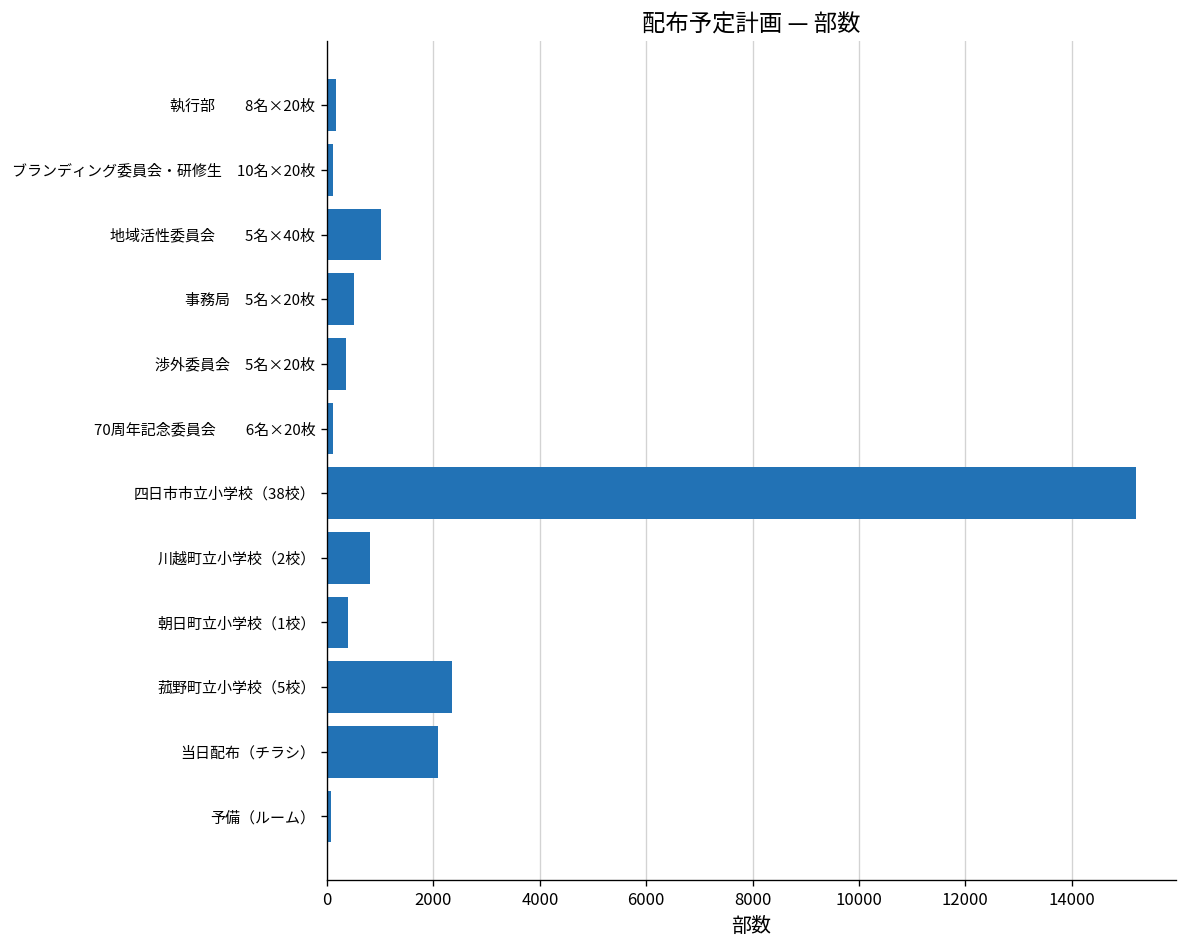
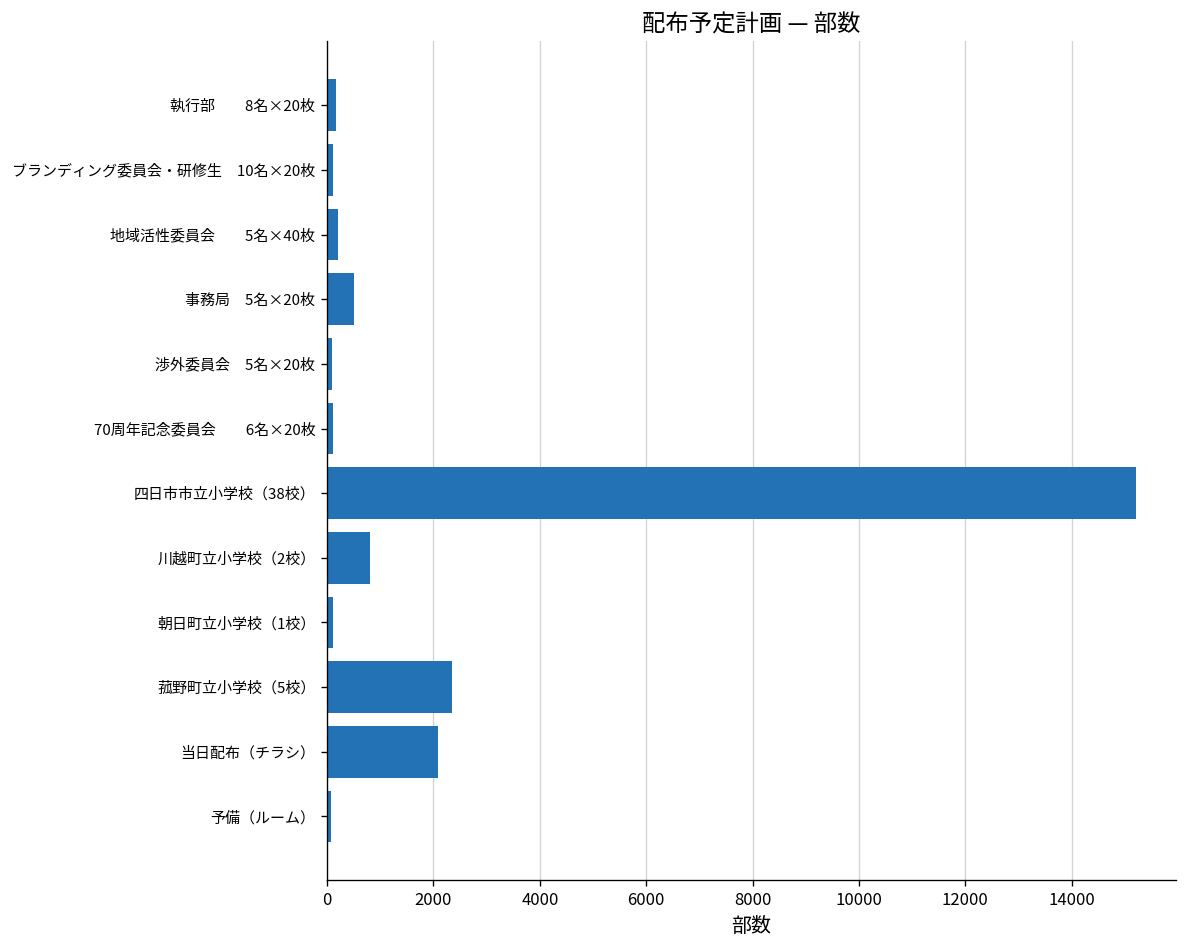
地域活性委員会 5名×40枚: 1000 -> 200
渉外委員会 5名×20枚: 400 -> 100
朝日町立小学校（1校）: 400 -> 100
